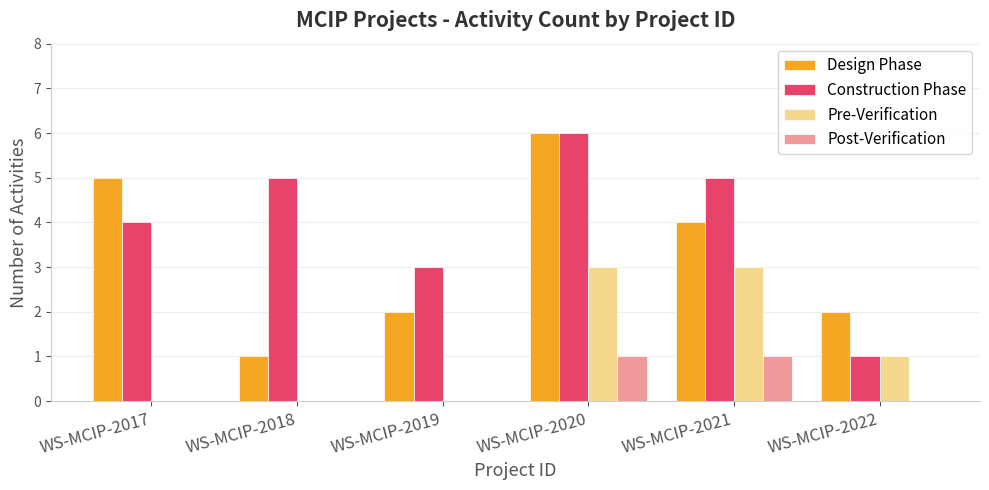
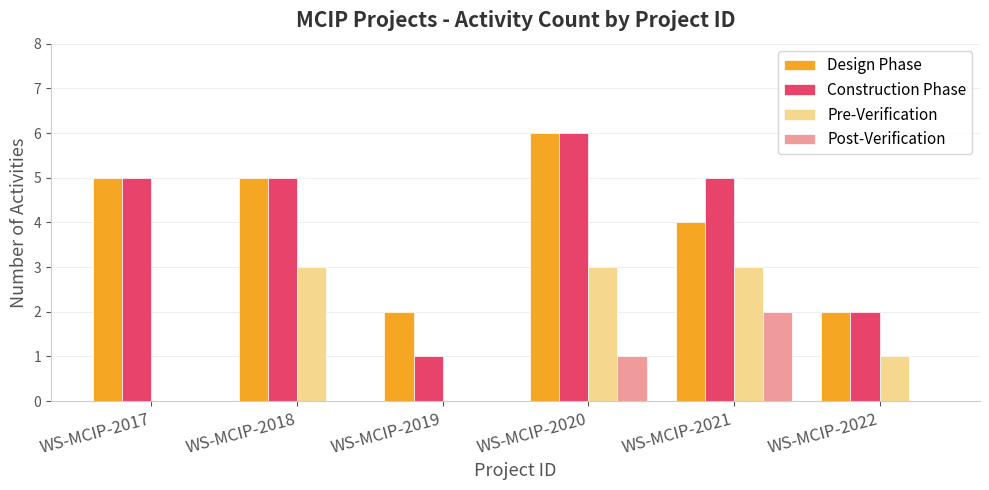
Construction Phase, WS-MCIP-2017: 4 -> 5
Design Phase, WS-MCIP-2018: 1 -> 5
Pre-Verification, WS-MCIP-2018: 0 -> 3
Construction Phase, WS-MCIP-2019: 3 -> 1
Post-Verification, WS-MCIP-2021: 1 -> 2
Construction Phase, WS-MCIP-2022: 1 -> 2
